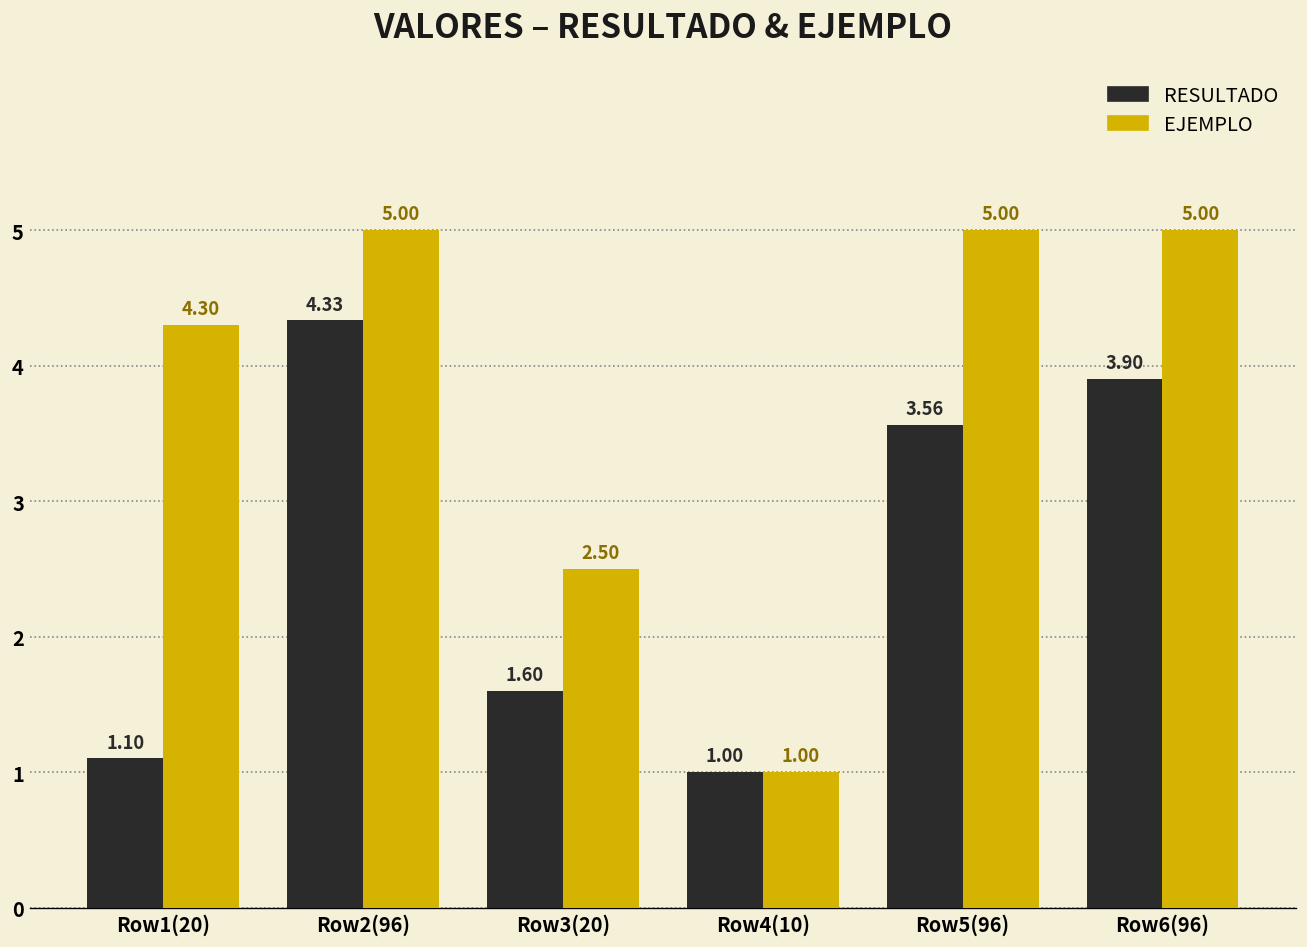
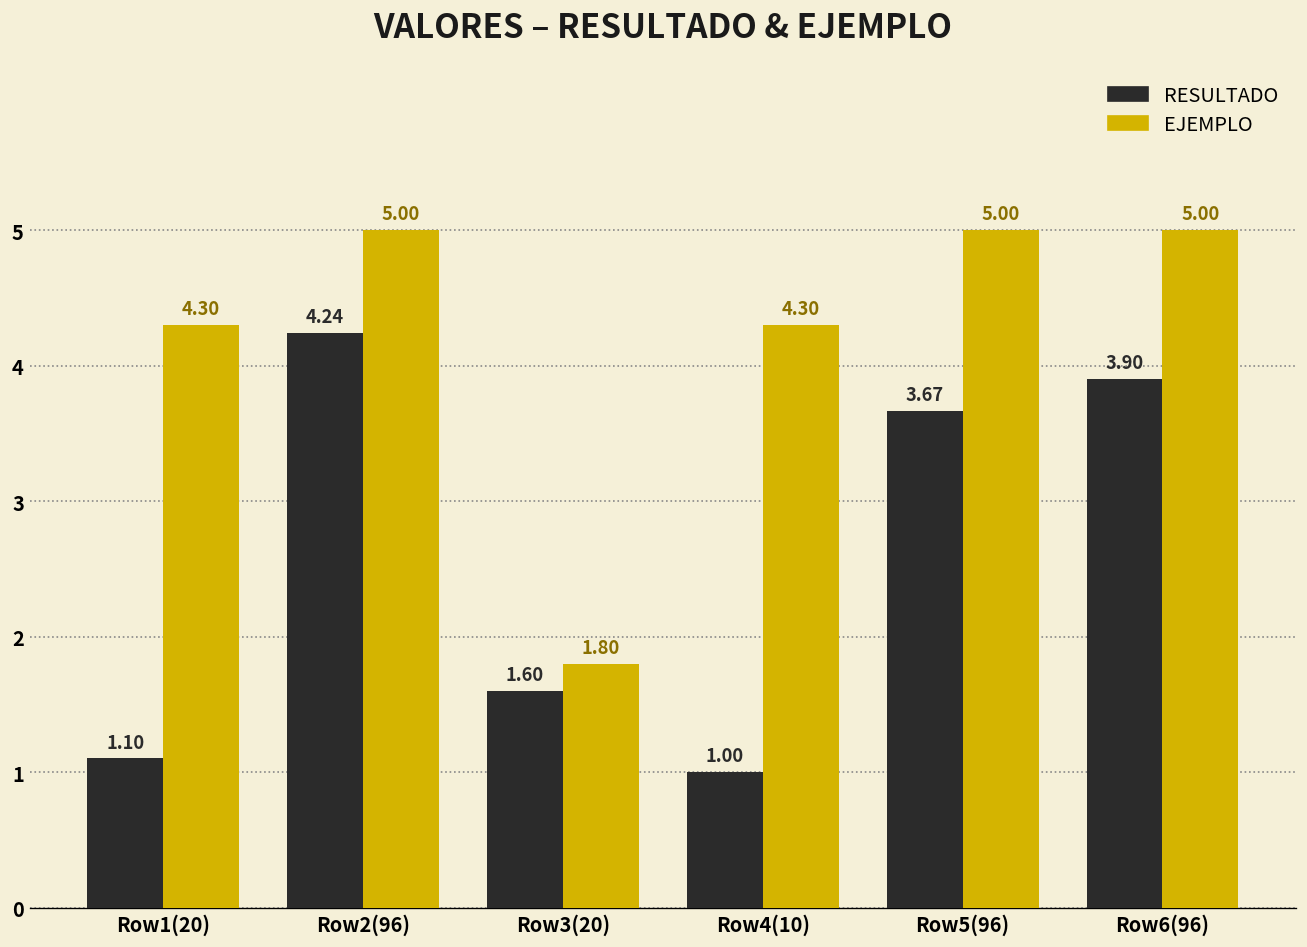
RESULTADO, Row2(96): 4.33 -> 4.24
EJEMPLO, Row3(20): 2.50 -> 1.80
EJEMPLO, Row4(10): 1.00 -> 4.30
RESULTADO, Row5(96): 3.56 -> 3.67
